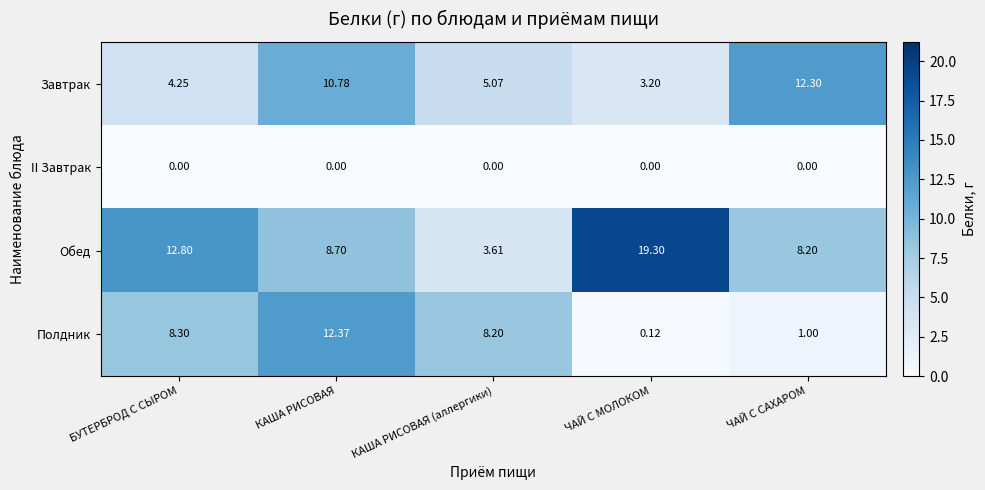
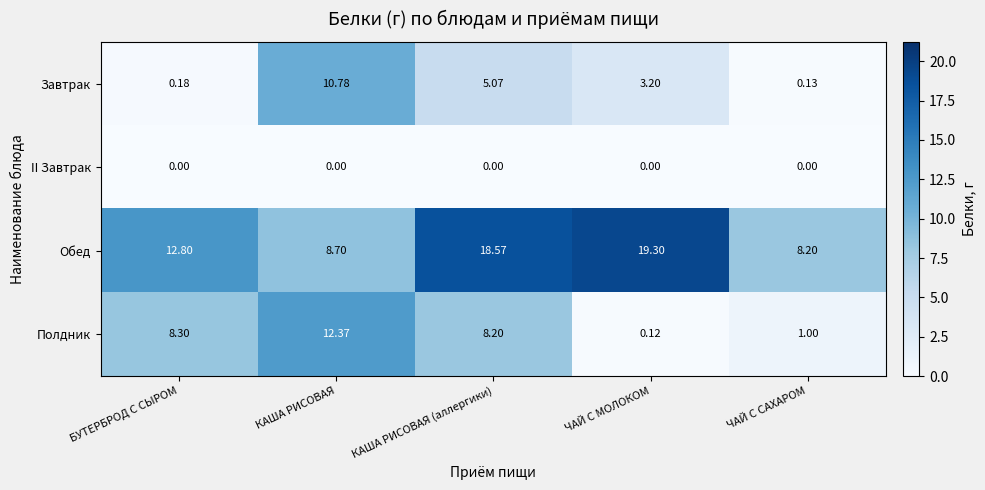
Завтрак, БУТЕРБРОД С СЫРОМ: 4.25 -> 0.18
Завтрак, ЧАЙ С САХАРОМ: 12.30 -> 0.13
Обед, КАША РИСОВАЯ (аллергики): 3.61 -> 18.57
